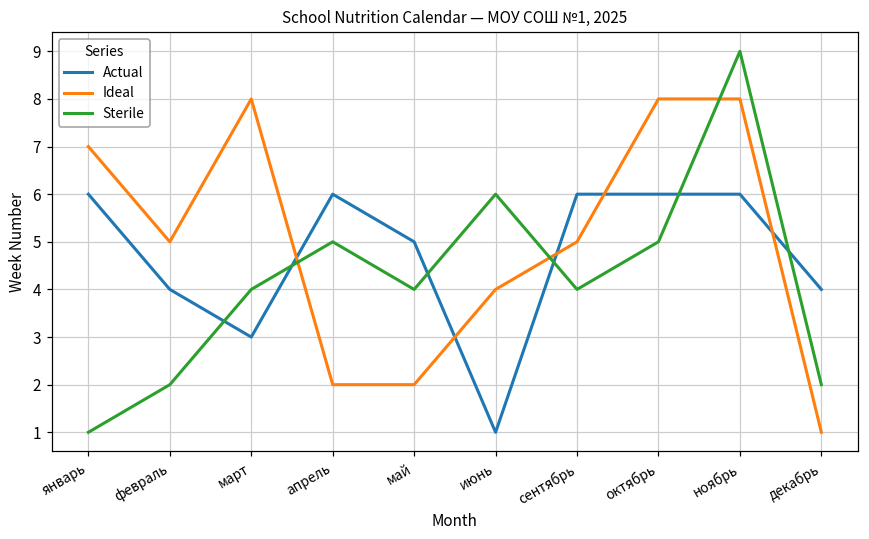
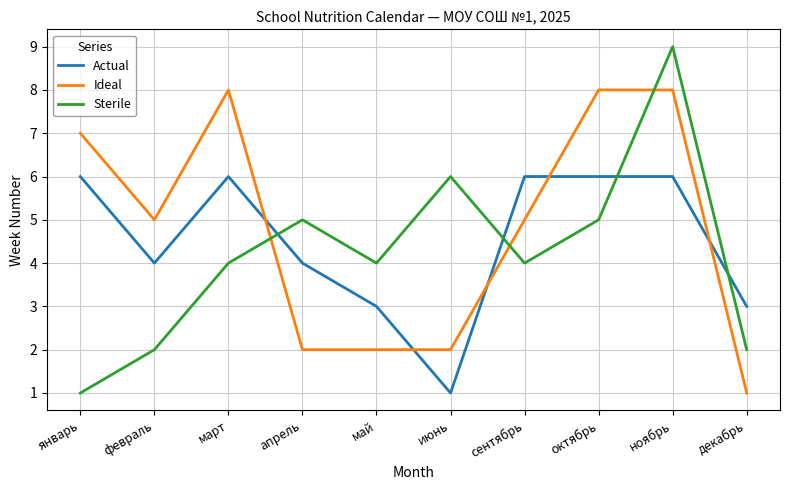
Actual, март: 3 -> 6
Actual, апрель: 6 -> 4
Actual, май: 5 -> 3
Ideal, июнь: 4 -> 2
Actual, декабрь: 4 -> 3
